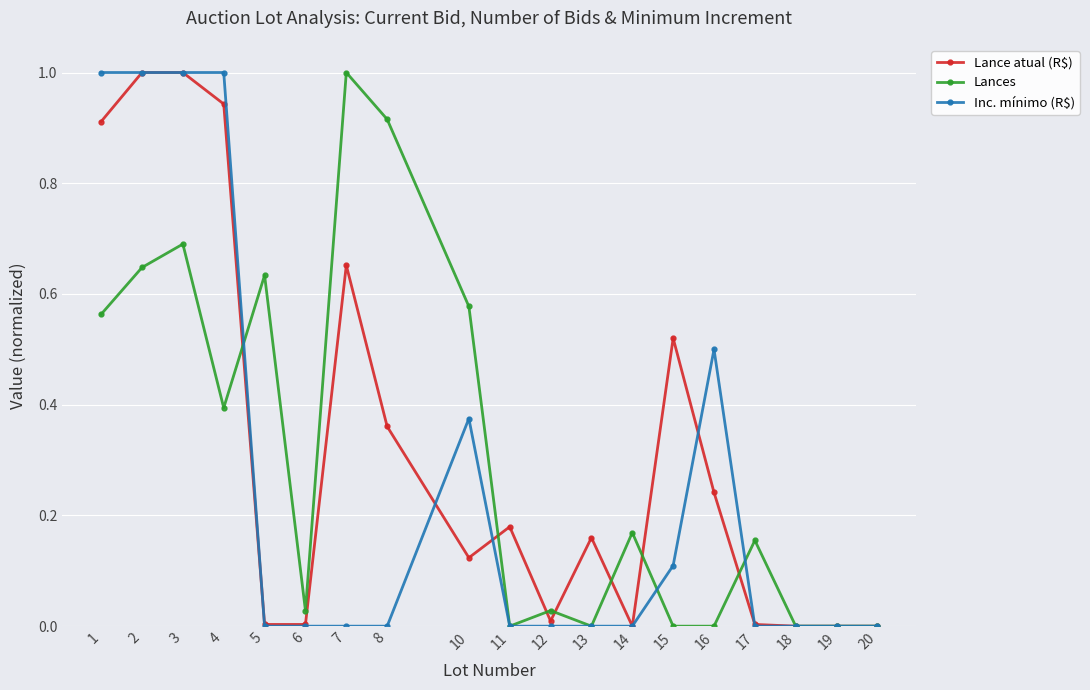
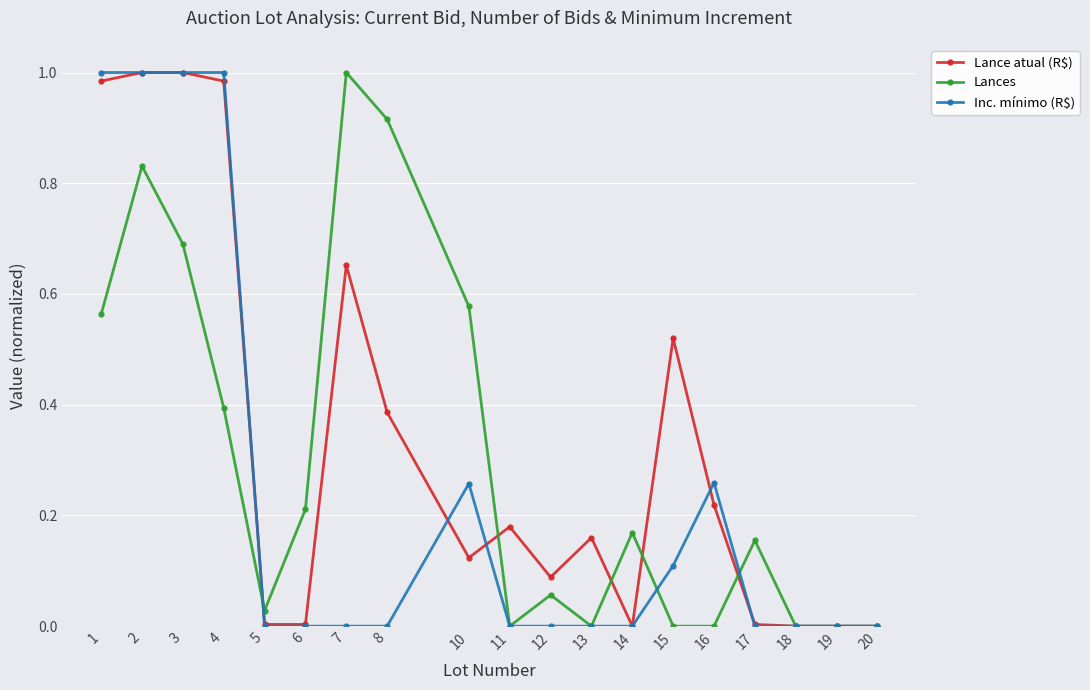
Lance atual (R$), 1: 0.91 -> 0.98
Lances, 2: 0.65 -> 0.83
Lance atual (R$), 4: 0.94 -> 0.98
Lances, 5: 0.63 -> 0.03
Lances, 6: 0.03 -> 0.21
Lance atual (R$), 8: 0.36 -> 0.39
Inc. mínimo (R$), 10: 0.38 -> 0.26
Lance atual (R$), 12: 0.01 -> 0.09
Lances, 12: 0.03 -> 0.06
Lance atual (R$), 16: 0.24 -> 0.22
Inc. mínimo (R$), 16: 0.50 -> 0.26
